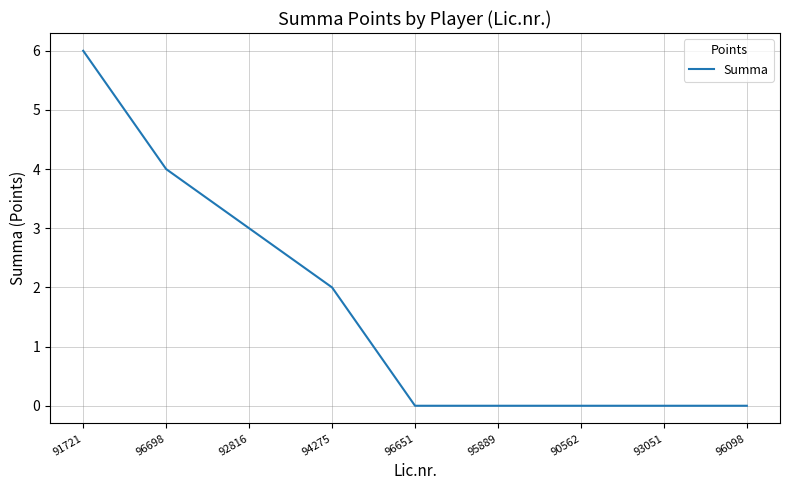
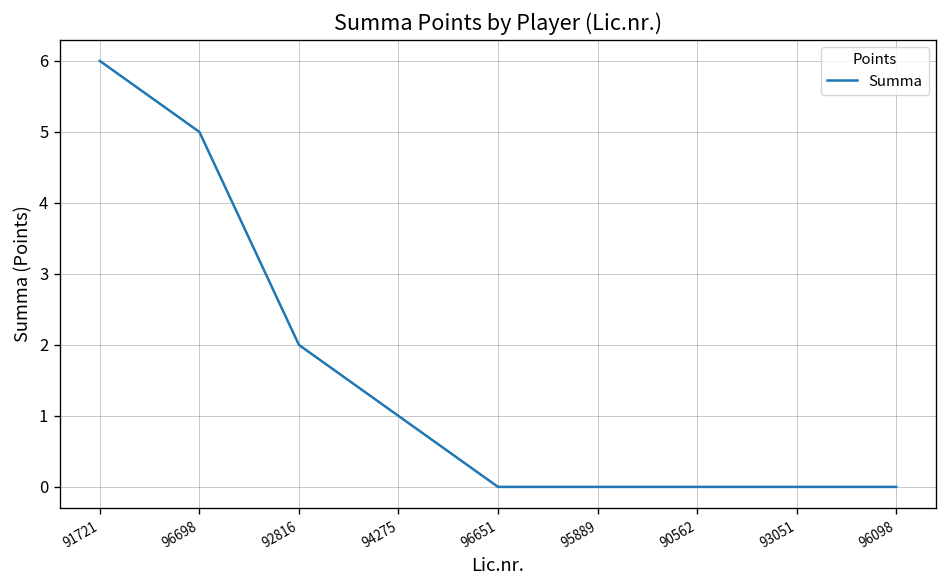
96698: 4 -> 5
92816: 3 -> 2
94275: 2 -> 1
